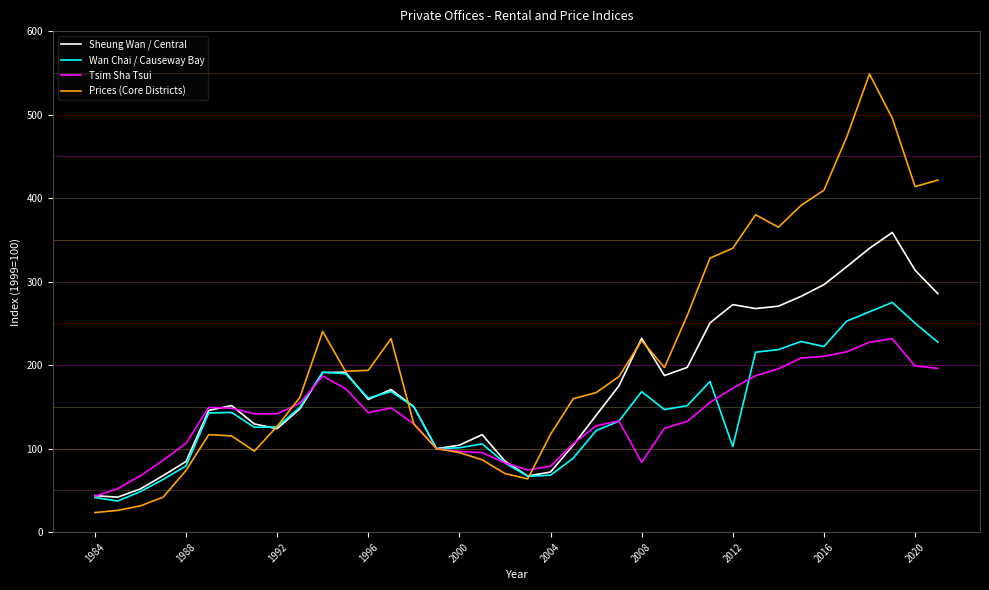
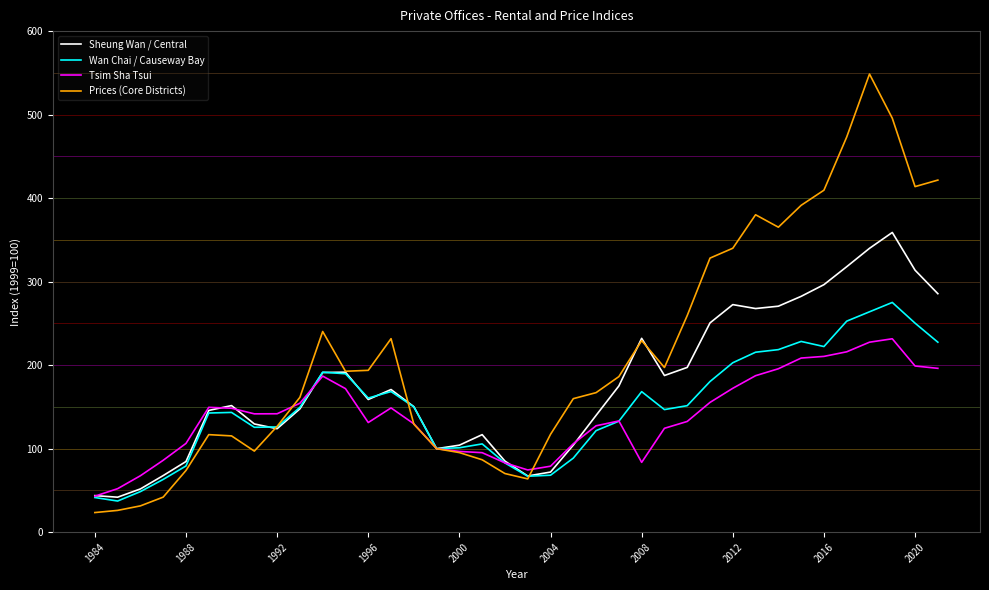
Tsim Sha Tsui, 1996: 140 -> 130
Wan Chai / Causeway Bay, 2012: 100 -> 200
